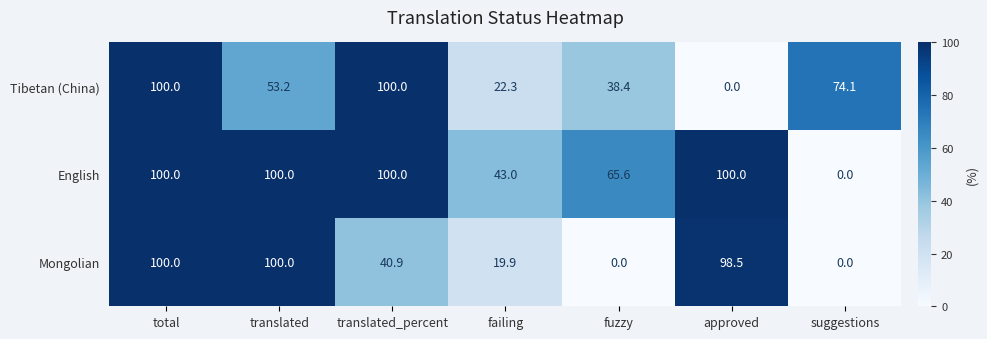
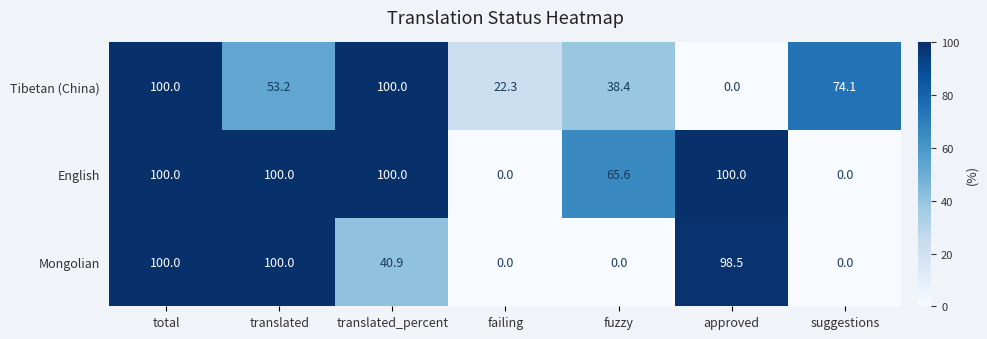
English, failing: 43.0 -> 0.0
Mongolian, failing: 19.9 -> 0.0
